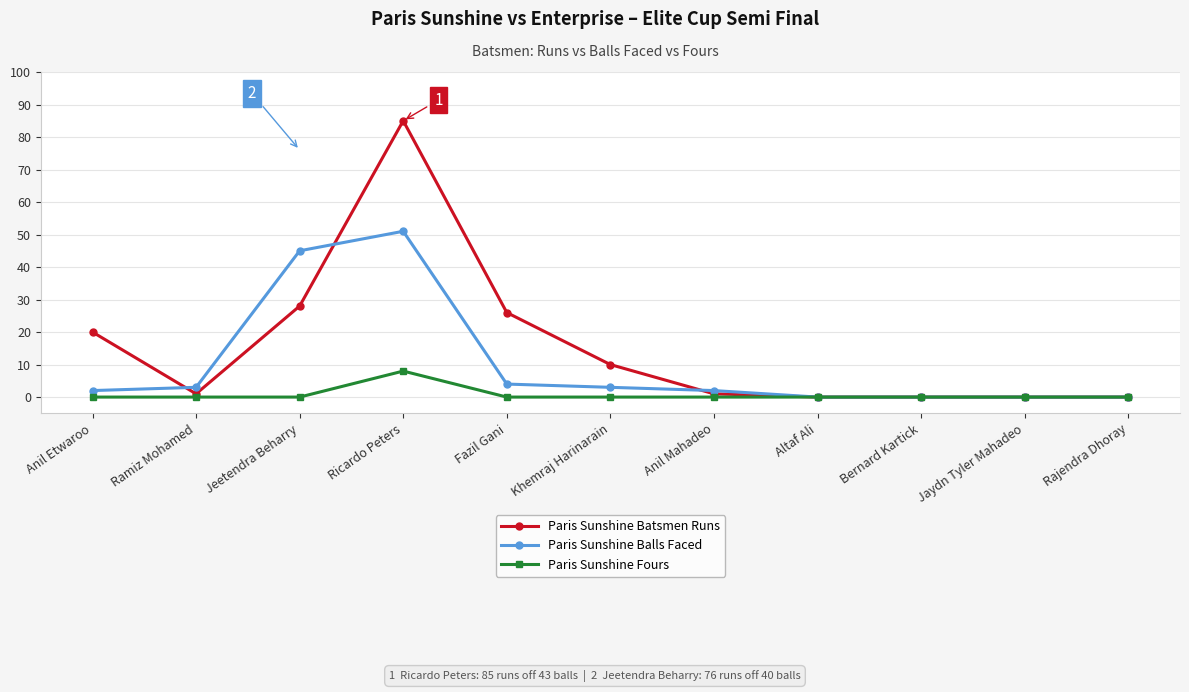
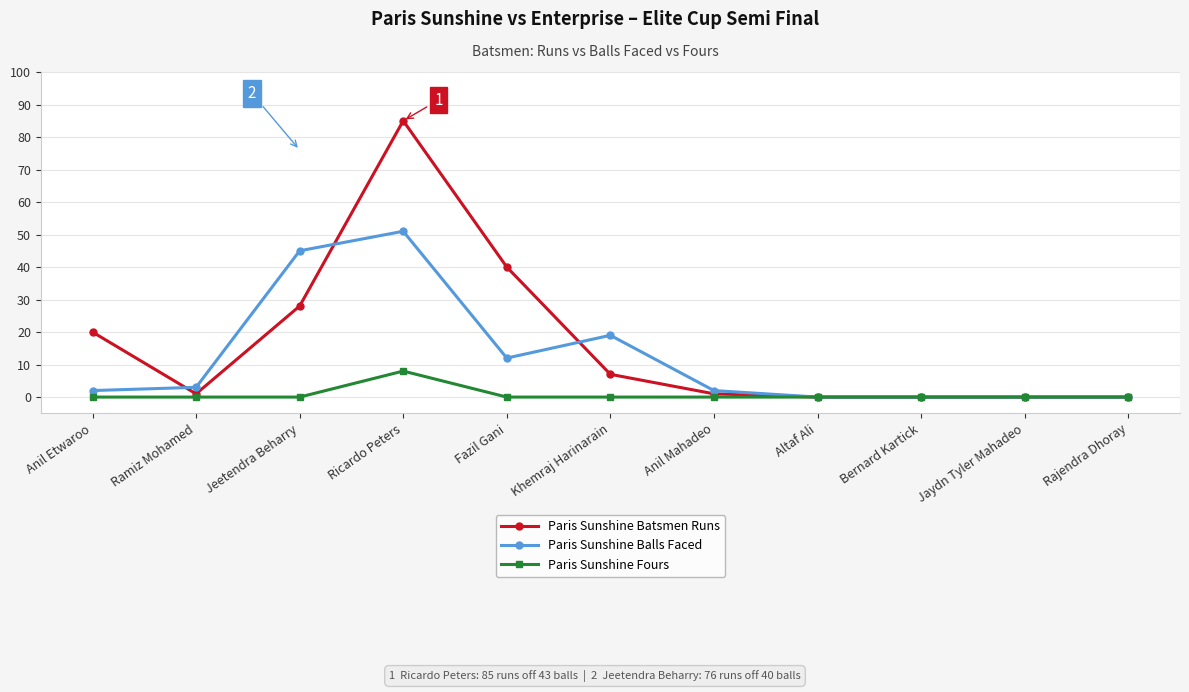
Paris Sunshine Batsmen Runs, Fazil Gani: 26 -> 40
Paris Sunshine Balls Faced, Fazil Gani: 4 -> 12
Paris Sunshine Batsmen Runs, Khemraj Harinarain: 10 -> 7
Paris Sunshine Balls Faced, Khemraj Harinarain: 3 -> 19
